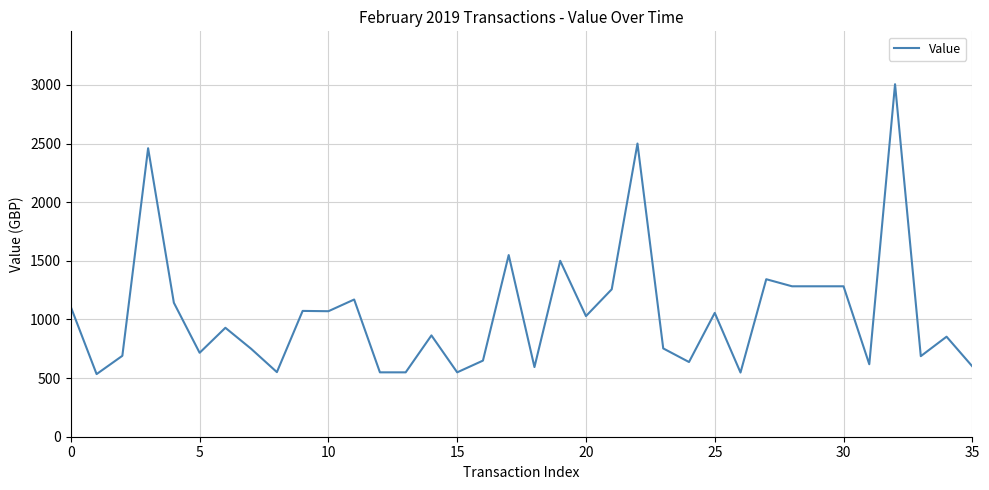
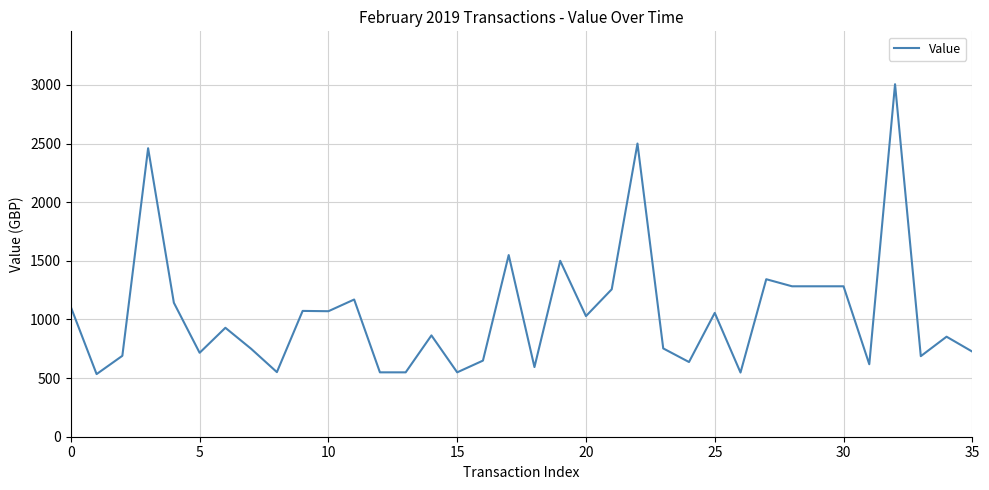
35: 600 -> 730
